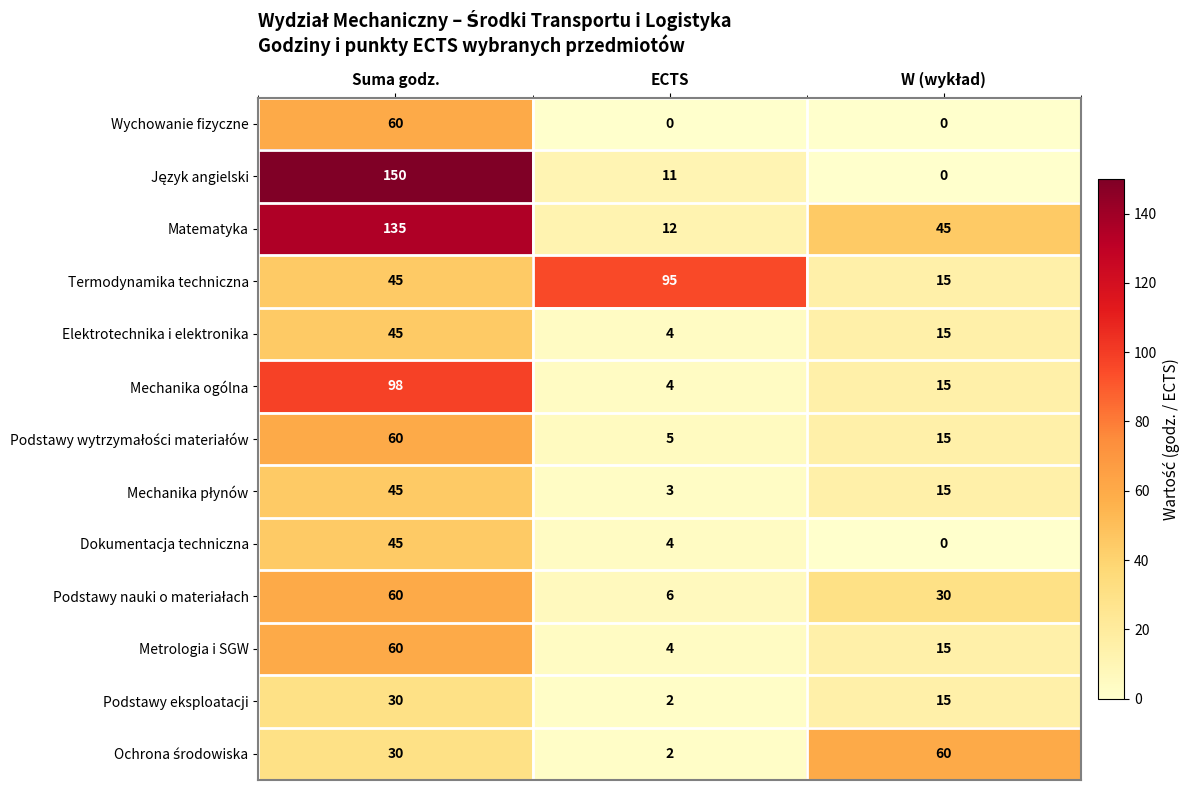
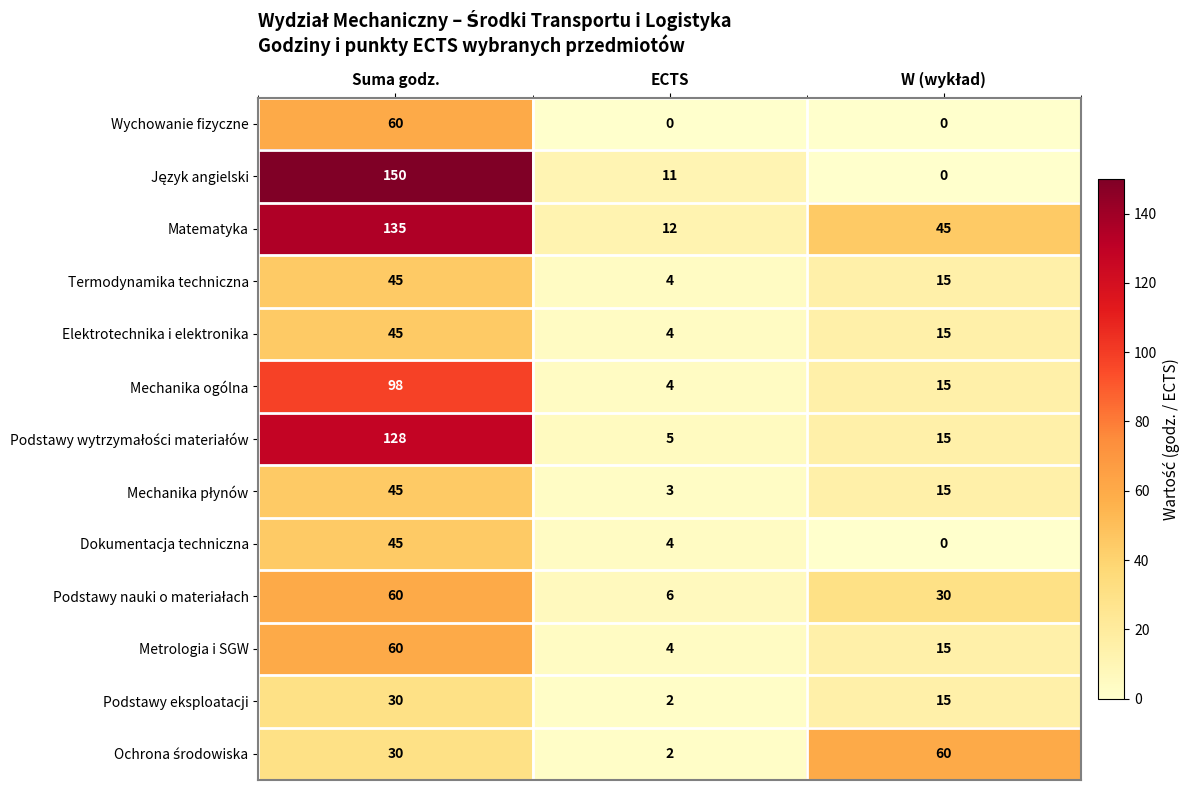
Termodynamika techniczna, ECTS: 95 -> 4
Podstawy wytrzymałości materiałów, Suma godz.: 60 -> 128
